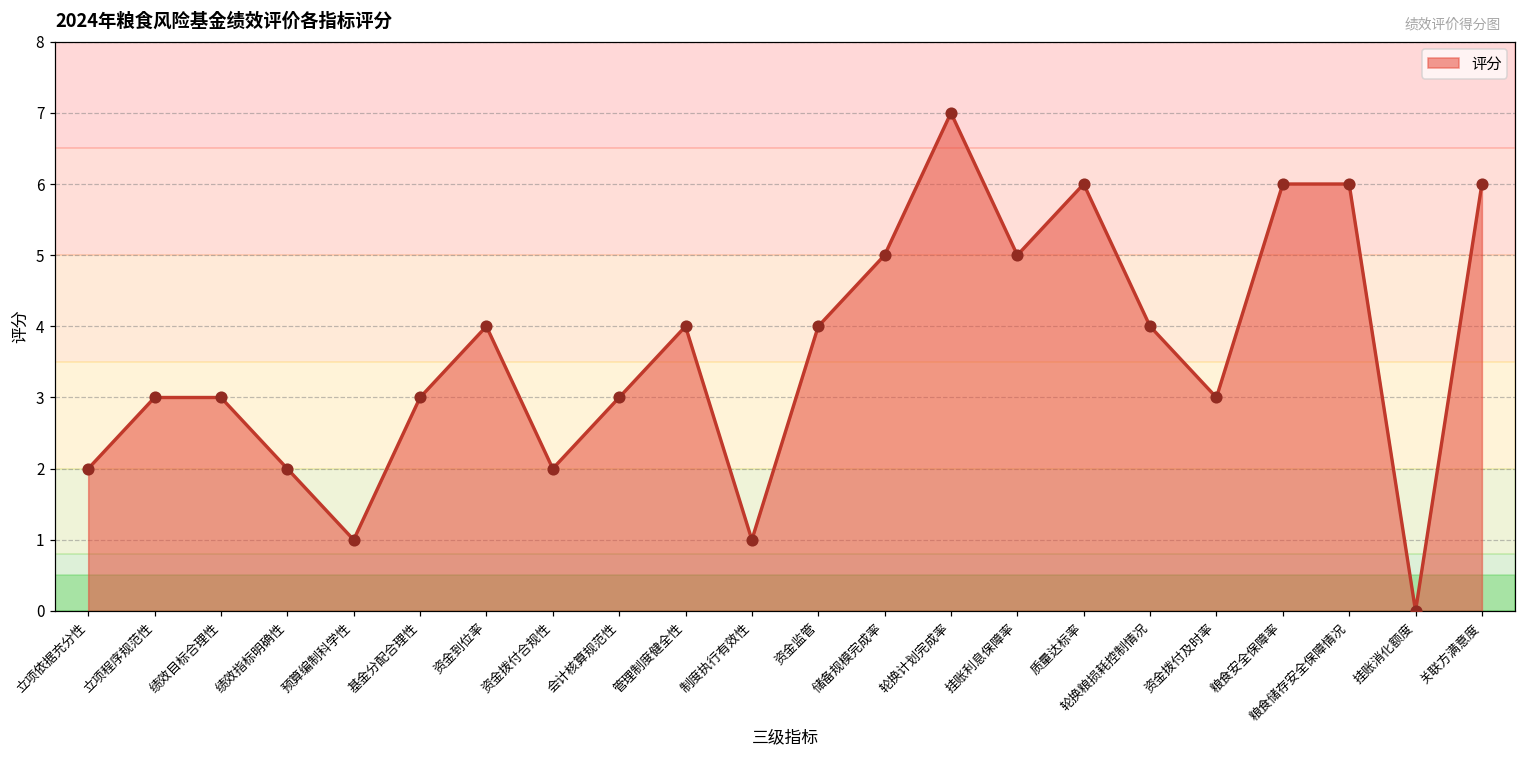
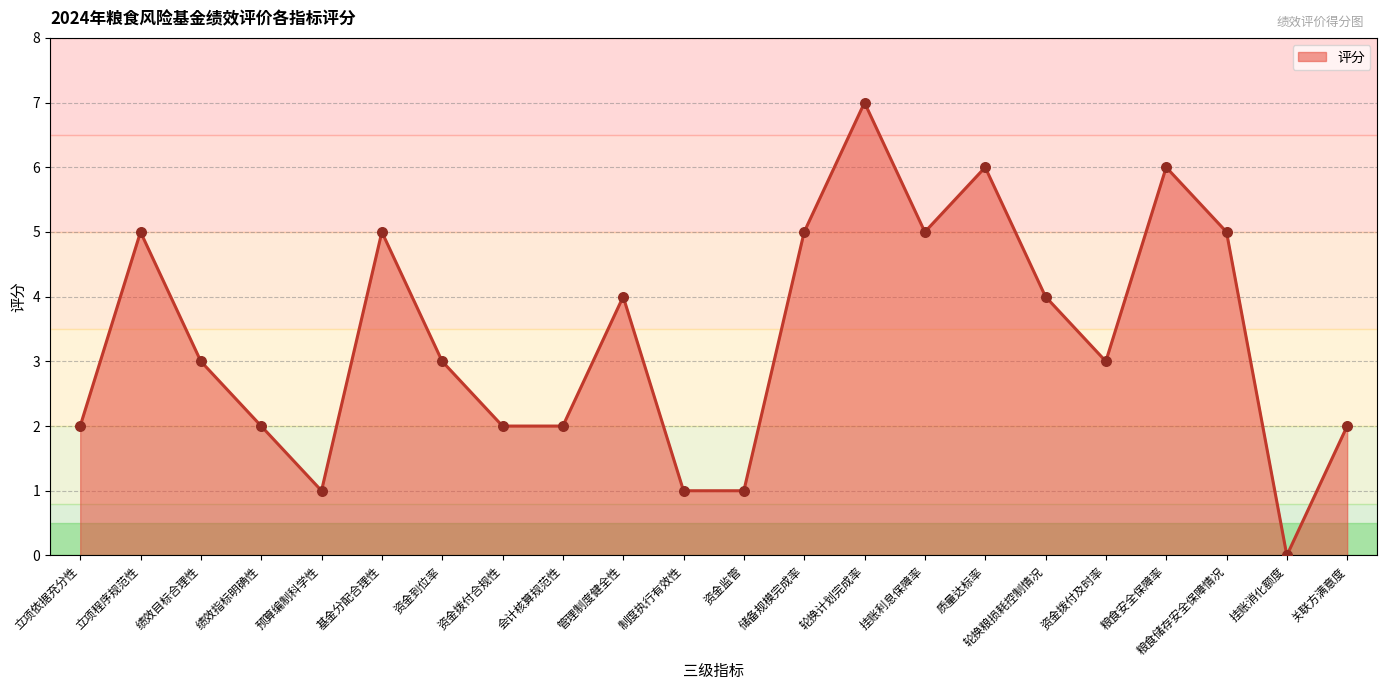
立项程序规范性: 3 -> 5
基金分配合理性: 3 -> 5
资金到位率: 4 -> 3
会计核算规范性: 3 -> 2
资金监管: 4 -> 1
粮食储存安全保障情况: 6 -> 5
关联方满意度: 6 -> 2
